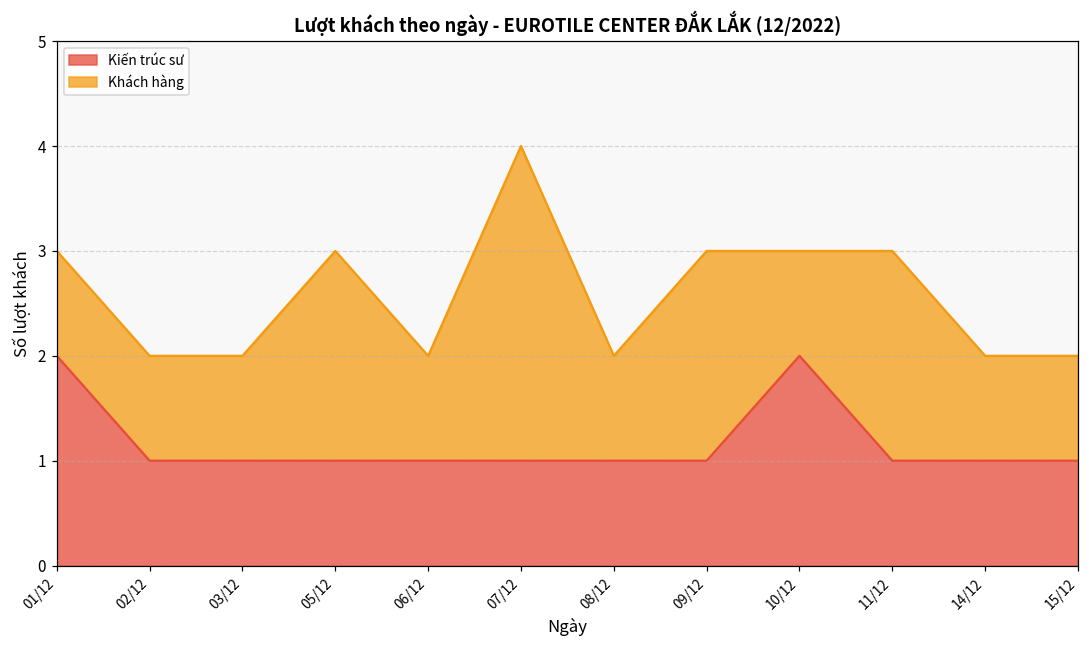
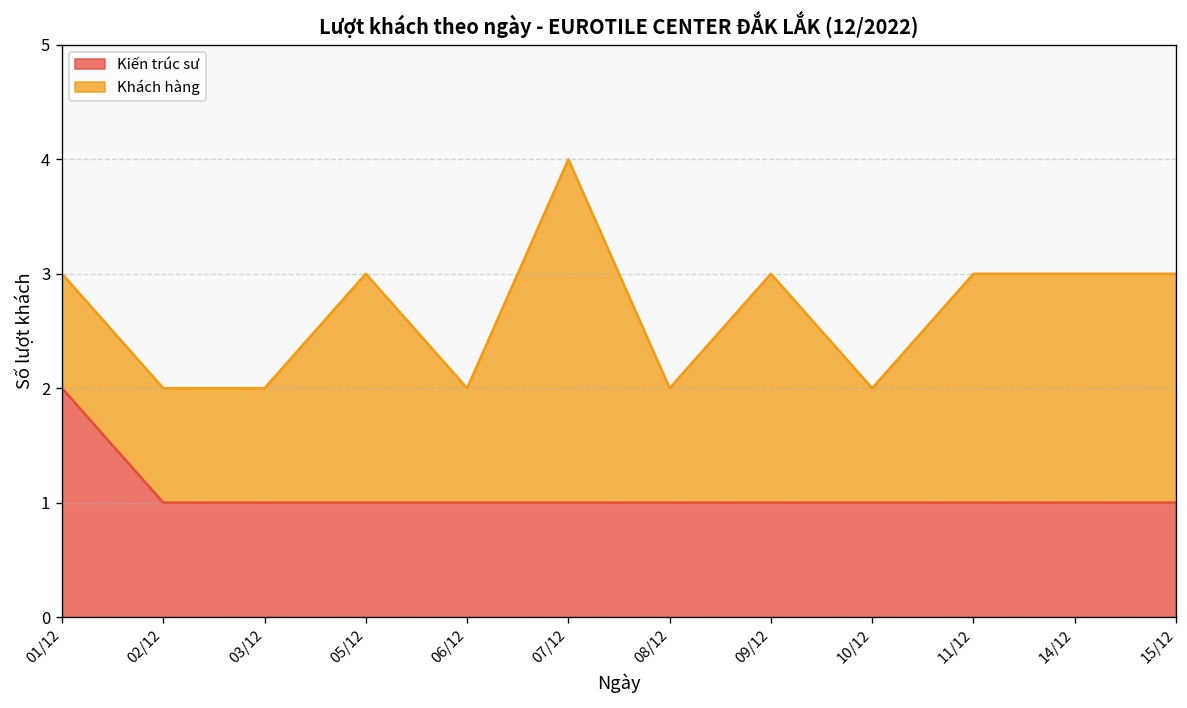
Kiến trúc sư, 10/12: 2 -> 1
Khách hàng, 14/12: 1 -> 2
Khách hàng, 15/12: 1 -> 2
